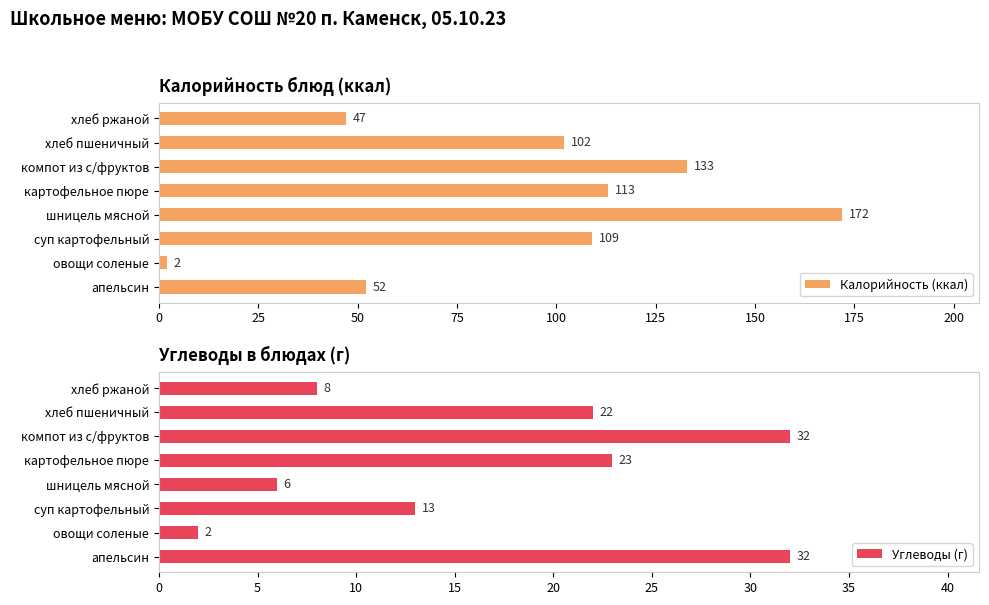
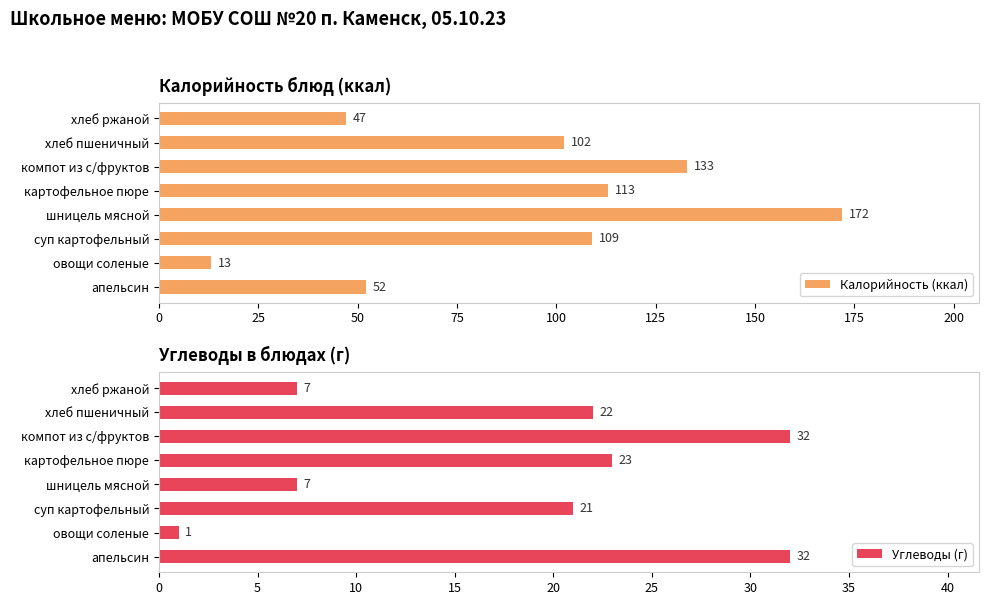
Калорийность блюд (ккал), овощи соленые: 2 -> 13
Углеводы в блюдах (г), хлеб ржаной: 8 -> 7
Углеводы в блюдах (г), шницель мясной: 6 -> 7
Углеводы в блюдах (г), суп картофельный: 13 -> 21
Углеводы в блюдах (г), овощи соленые: 2 -> 1
